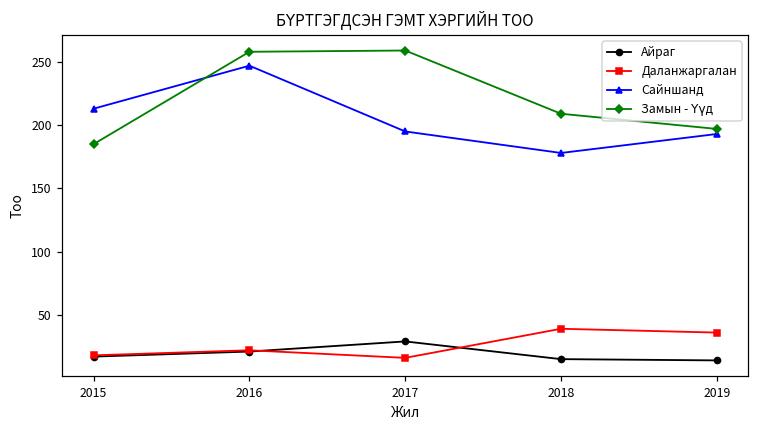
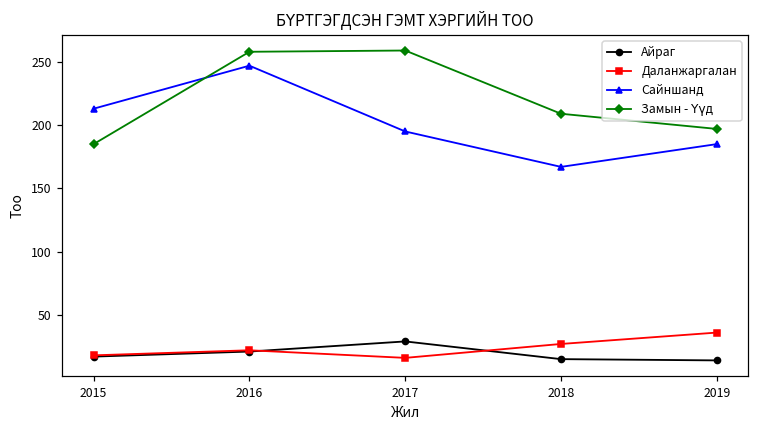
Даланжаргалан, 2018: 39 -> 27
Сайншанд, 2018: 178 -> 167
Сайншанд, 2019: 193 -> 185
